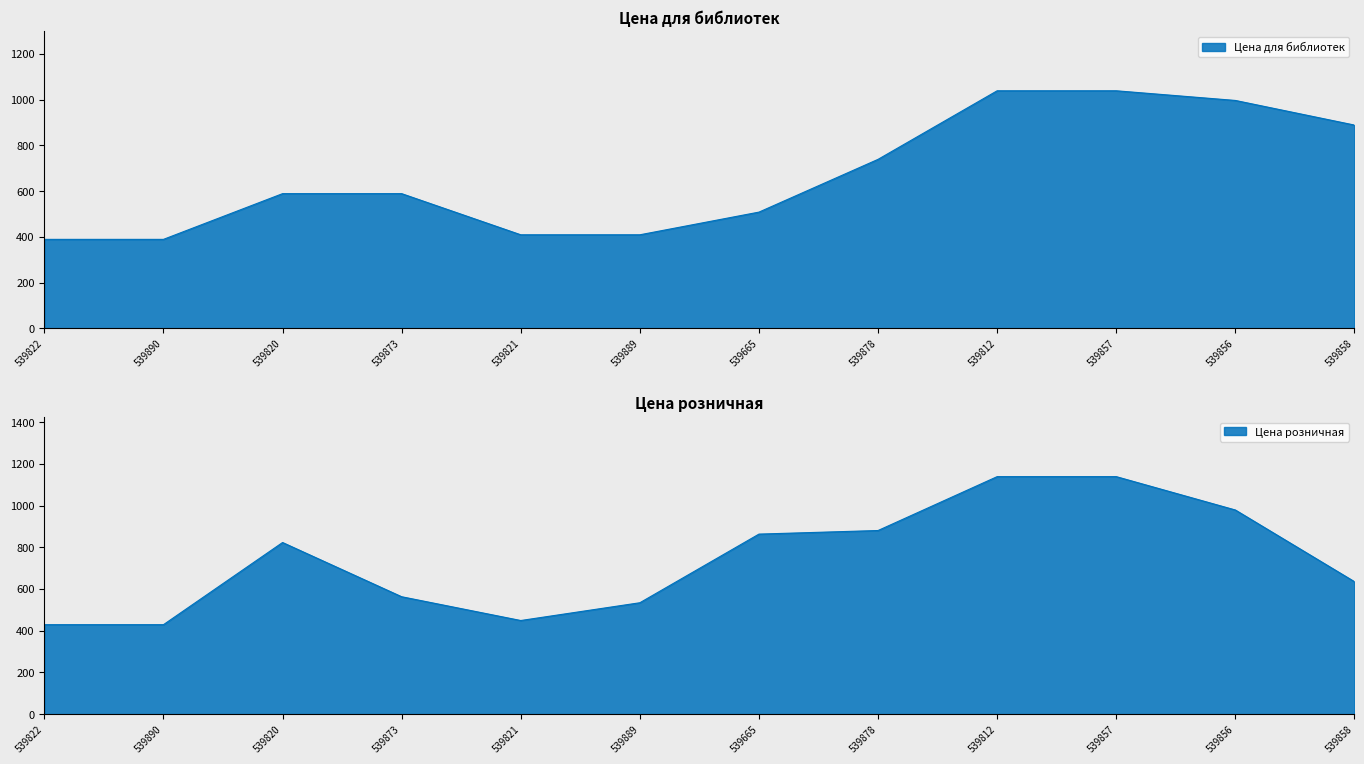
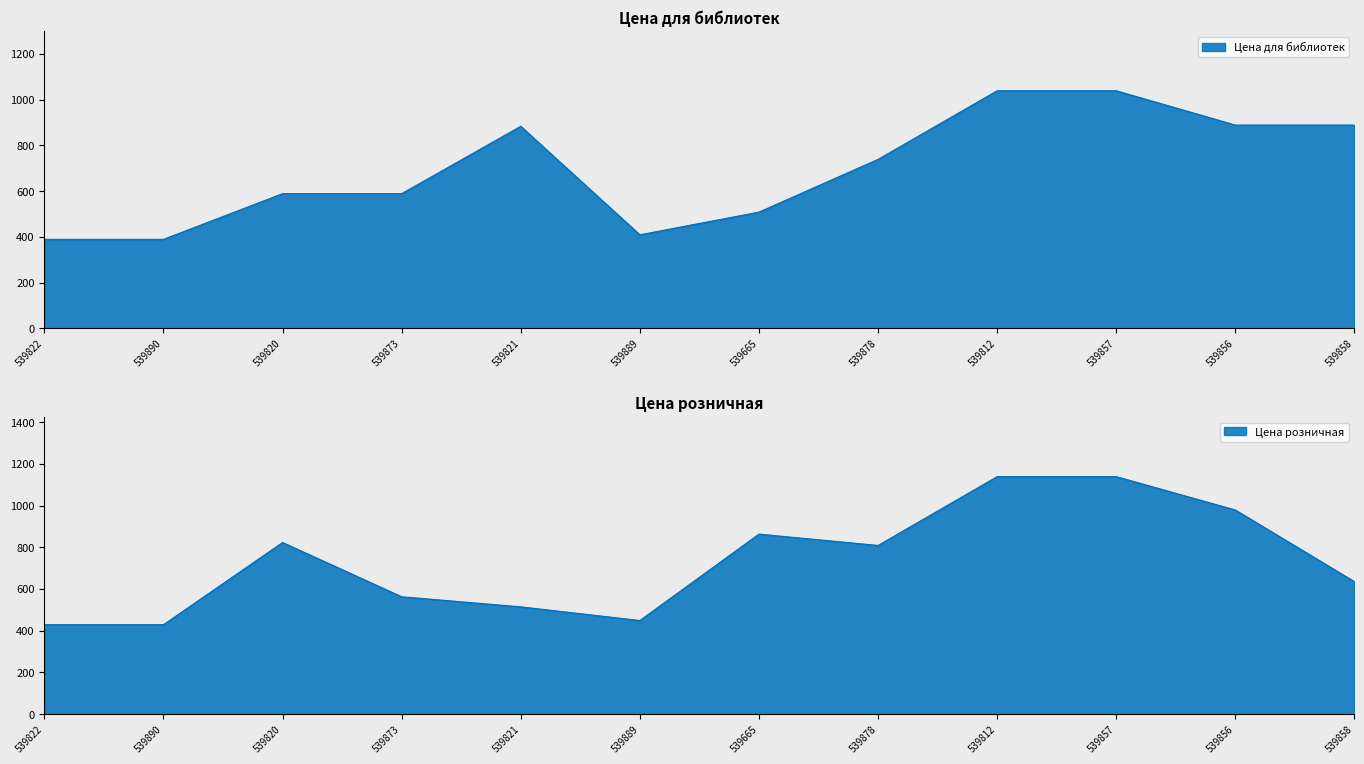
Цена для библиотек, 539821: 410 -> 880
Цена для библиотек, 539856: 1000 -> 890
Цена розничная, 539821: 450 -> 510
Цена розничная, 539889: 530 -> 450
Цена розничная, 539878: 880 -> 810
